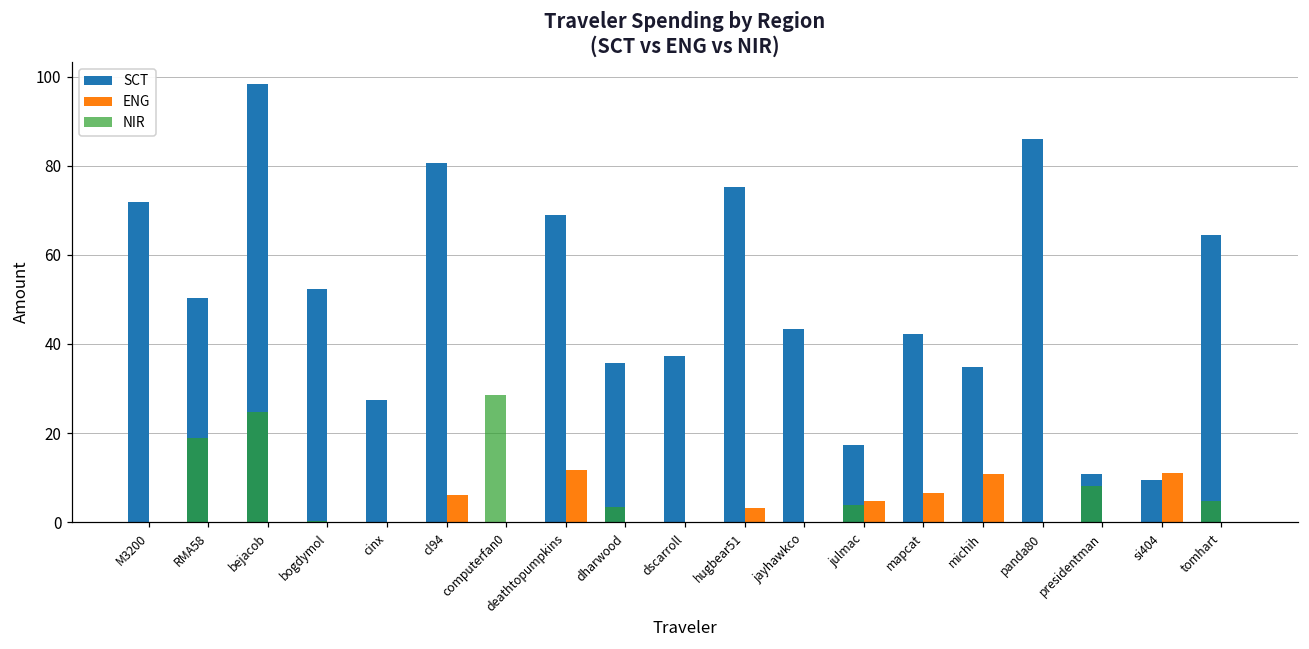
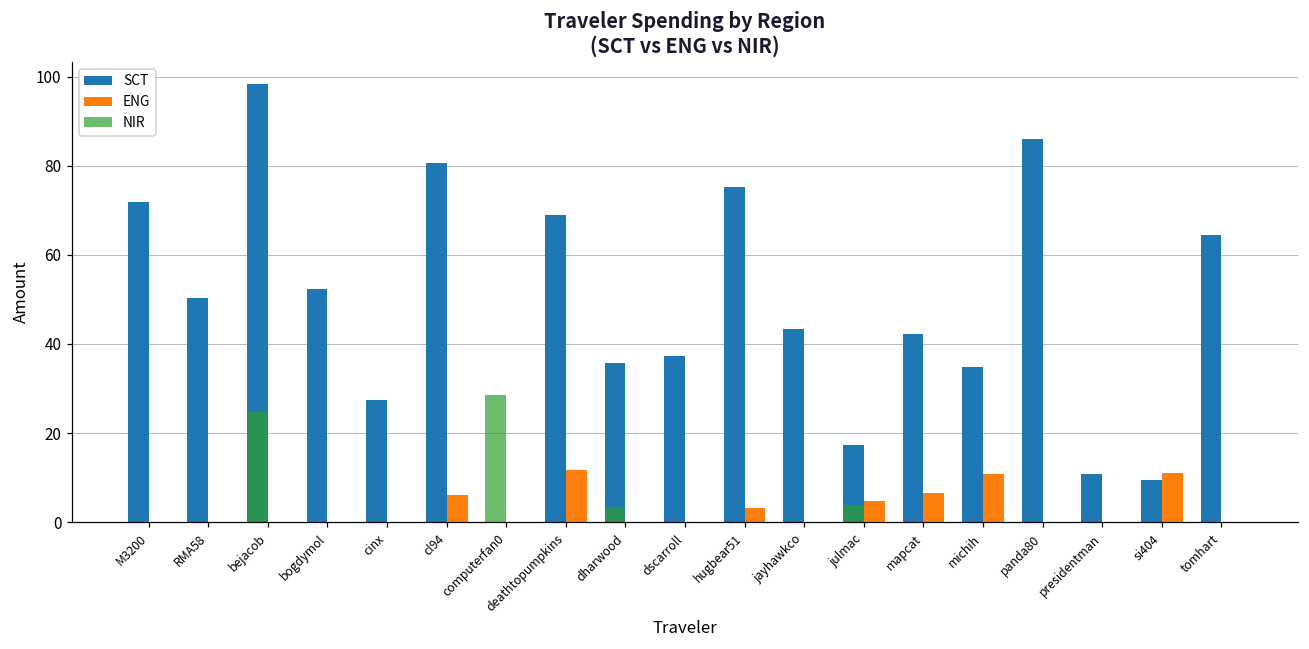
NIR, RMA58: 19 -> 0
NIR, presidentman: 8 -> 0
NIR, tomhart: 5 -> 0
